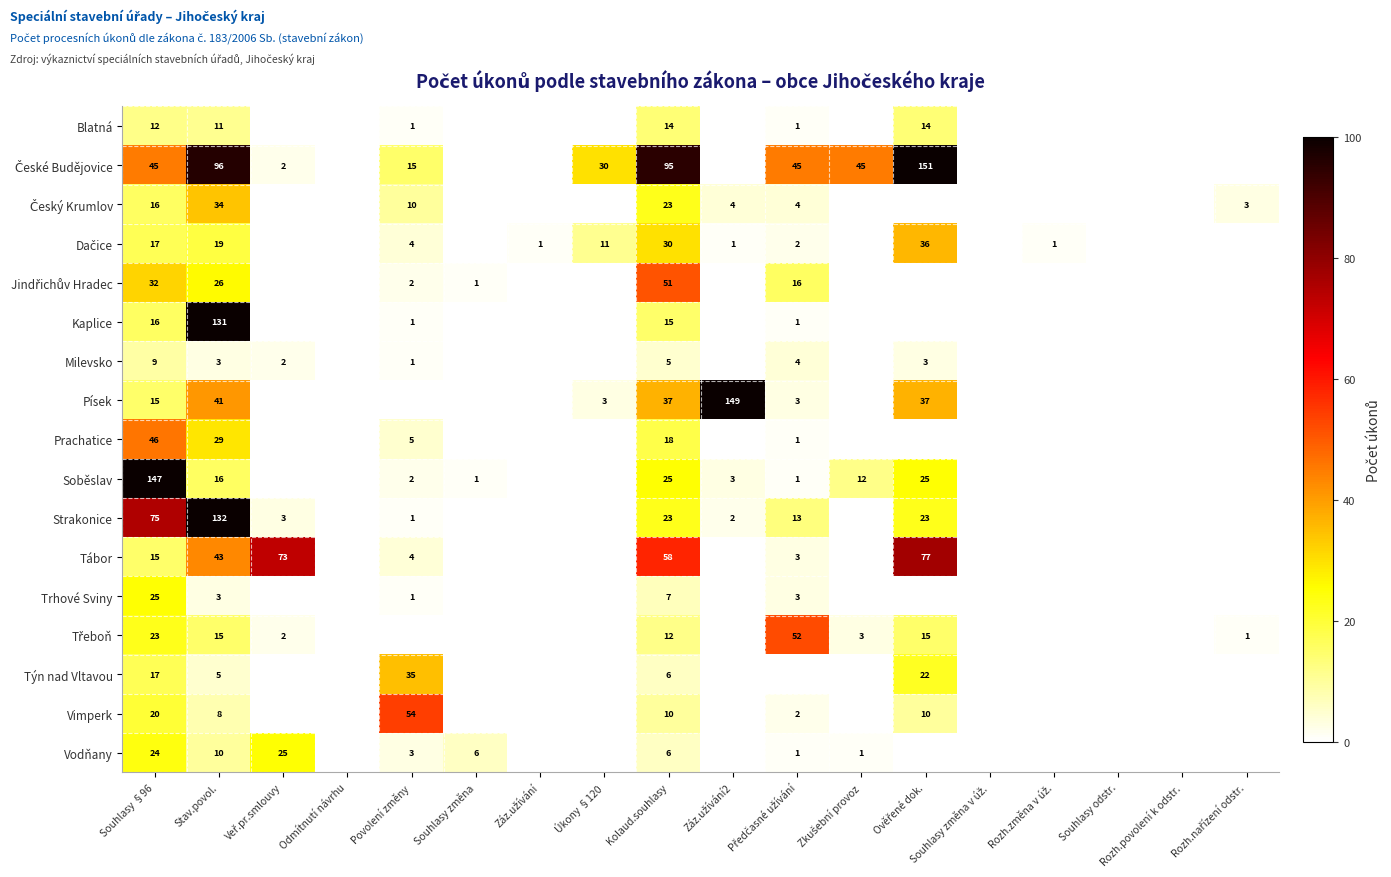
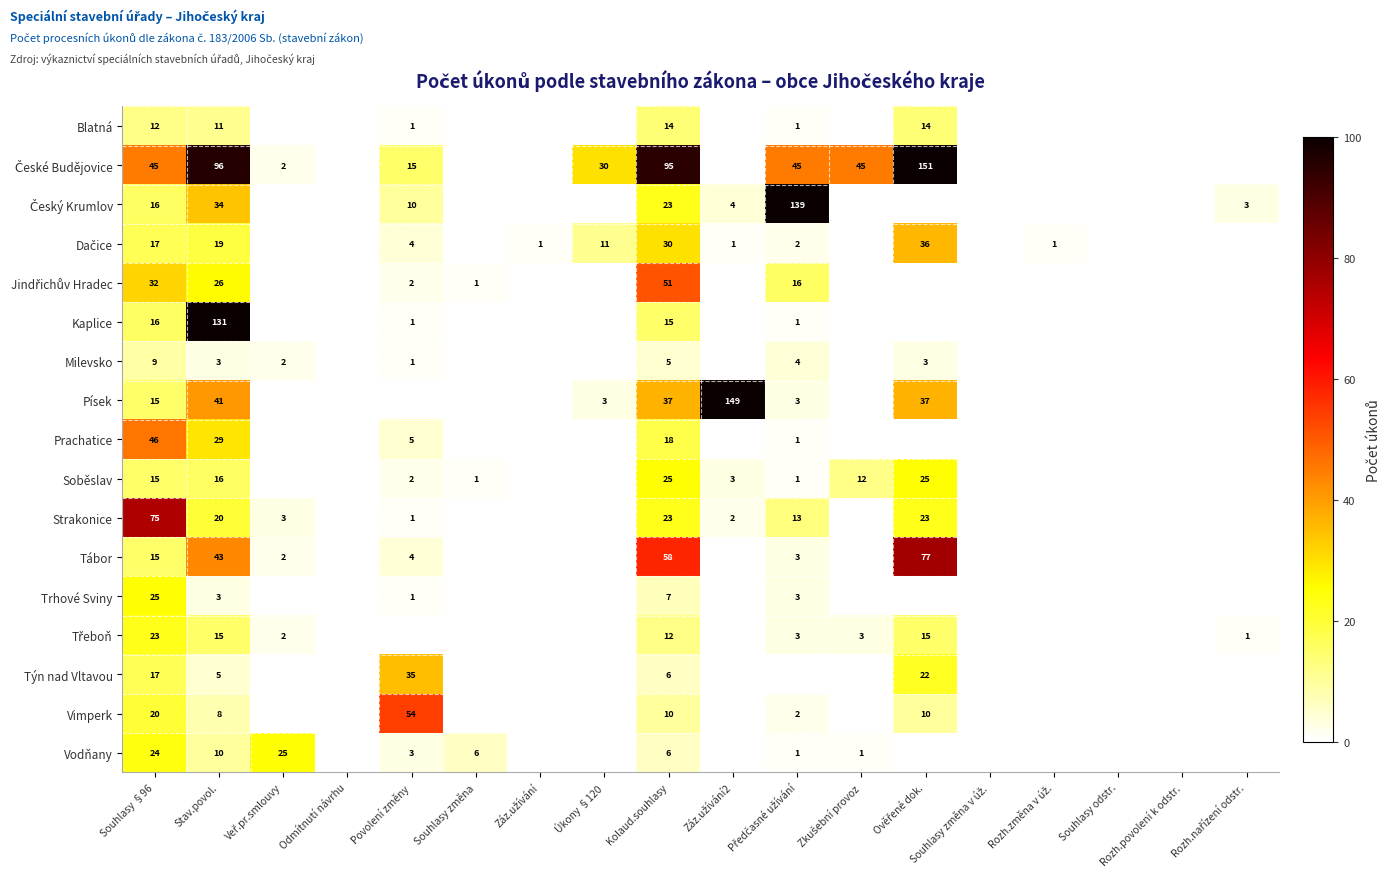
Český Krumlov, Předčasné užívání: 4 -> 139
Soběslav, Souhlasy §96: 147 -> 15
Strakonice, Stav.povol.: 132 -> 20
Tábor, Veř.pr.smlouvy: 73 -> 2
Třeboň, Předčasné užívání: 52 -> 3
